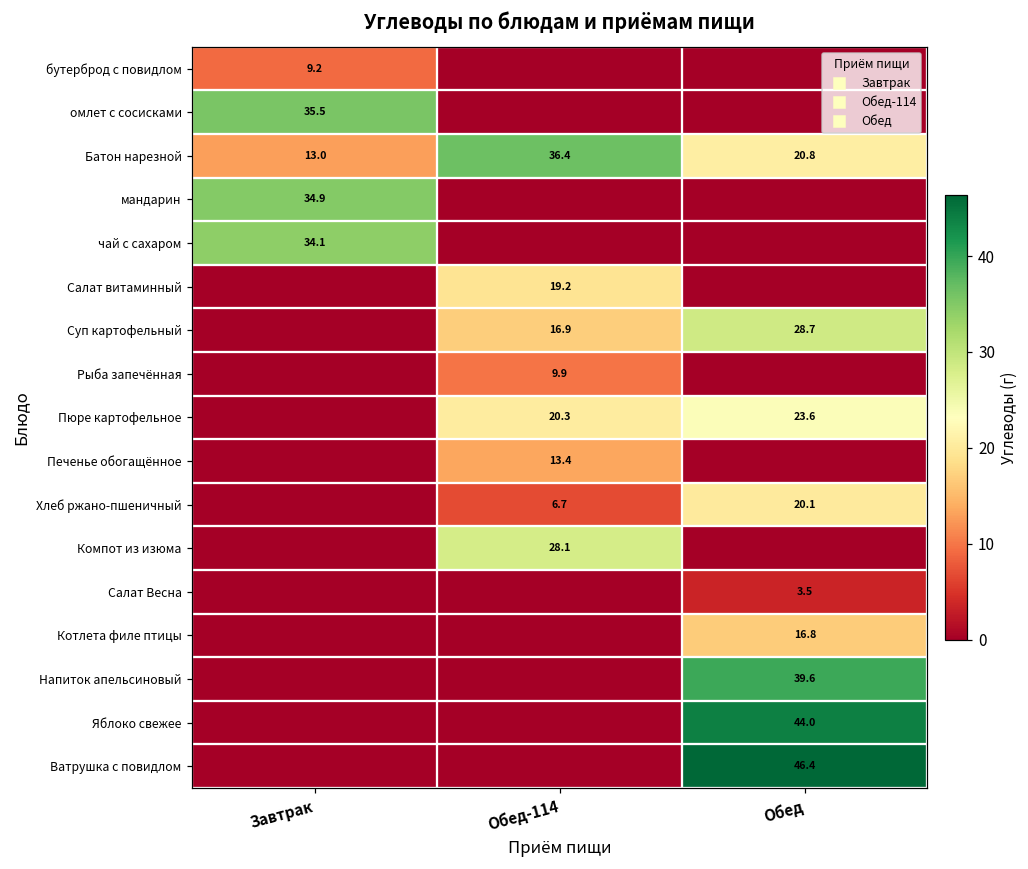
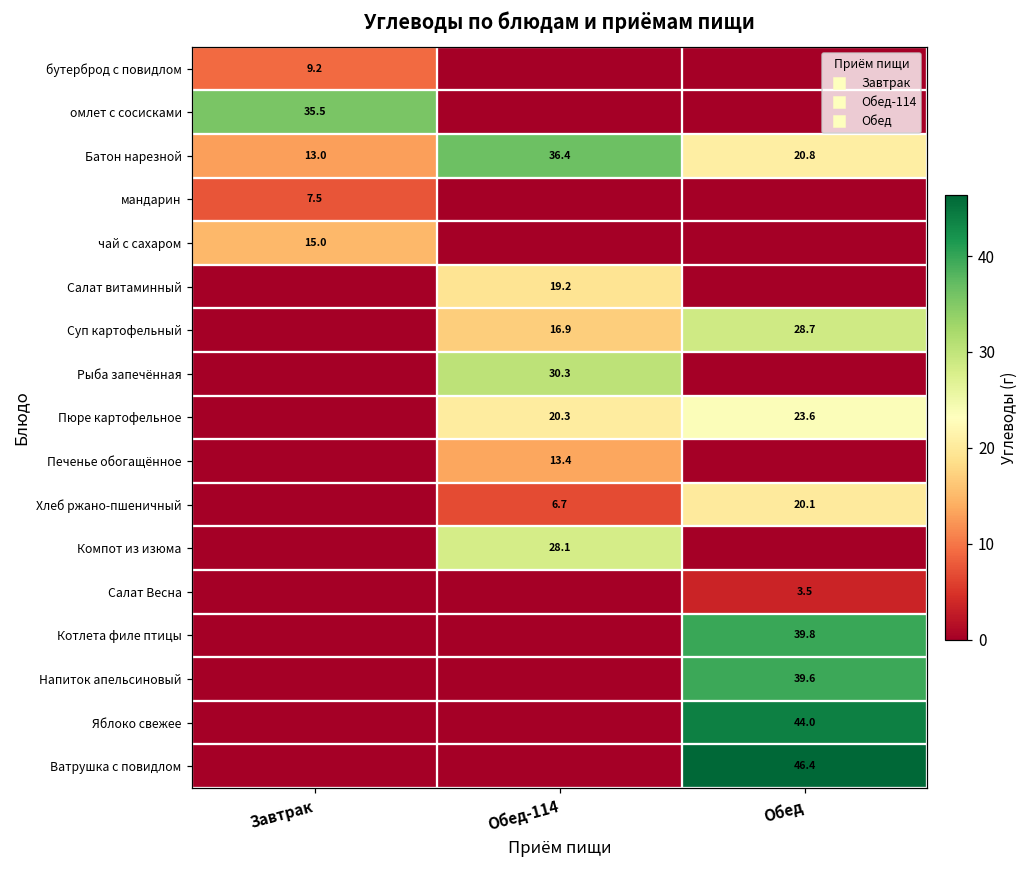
мандарин, Завтрак: 34.9 -> 7.5
чай с сахаром, Завтрак: 34.1 -> 15.0
Рыба запечённая, Обед-114: 9.9 -> 30.3
Котлета филе птицы, Обед: 16.8 -> 39.8
